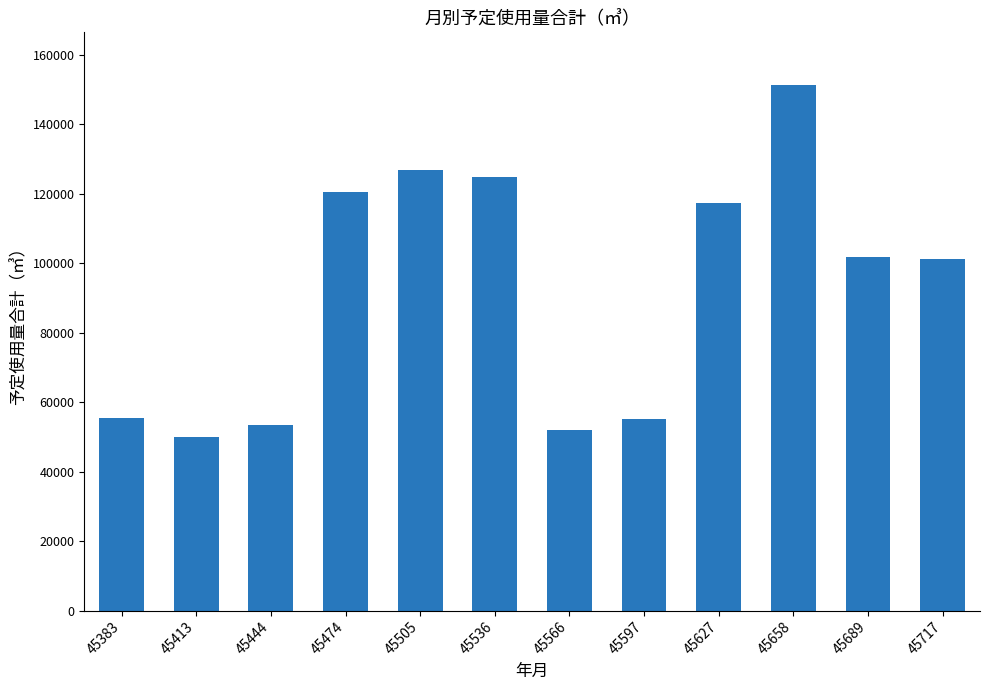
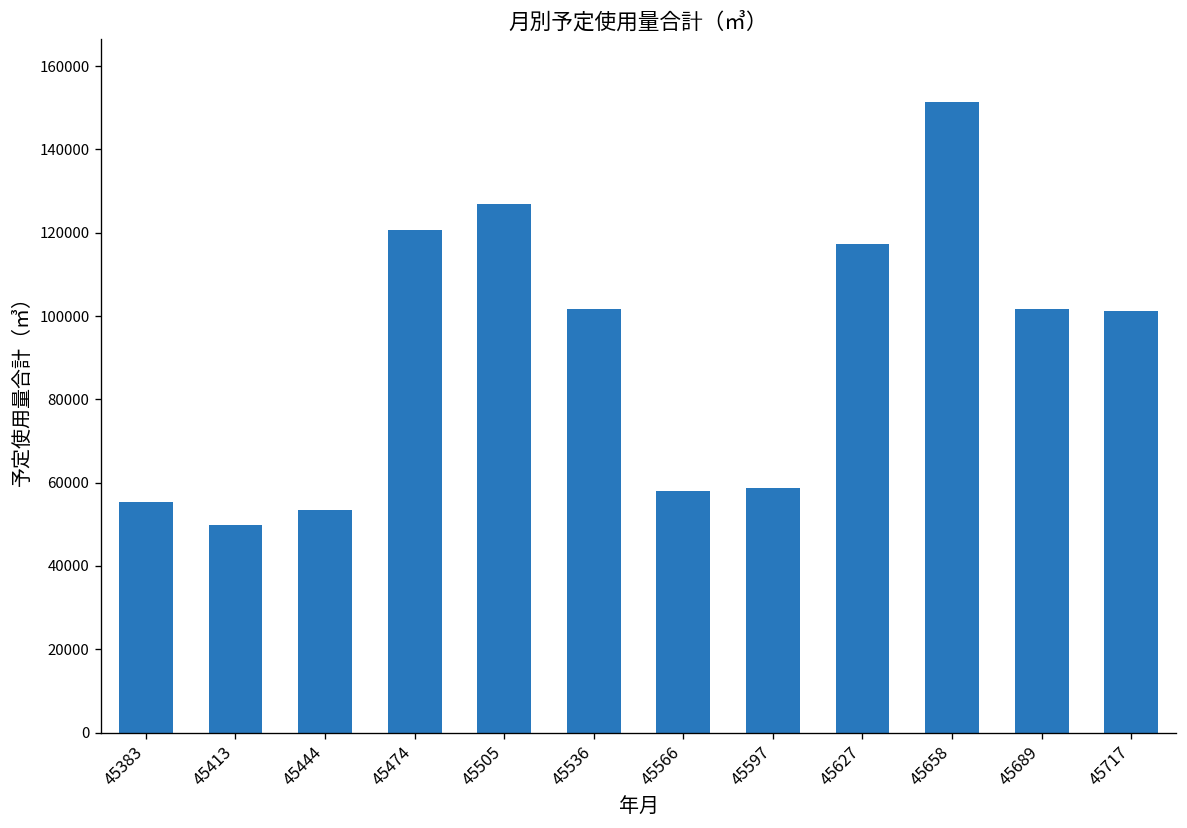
45536: 125000 -> 102000
45566: 52000 -> 58000
45597: 55000 -> 59000
